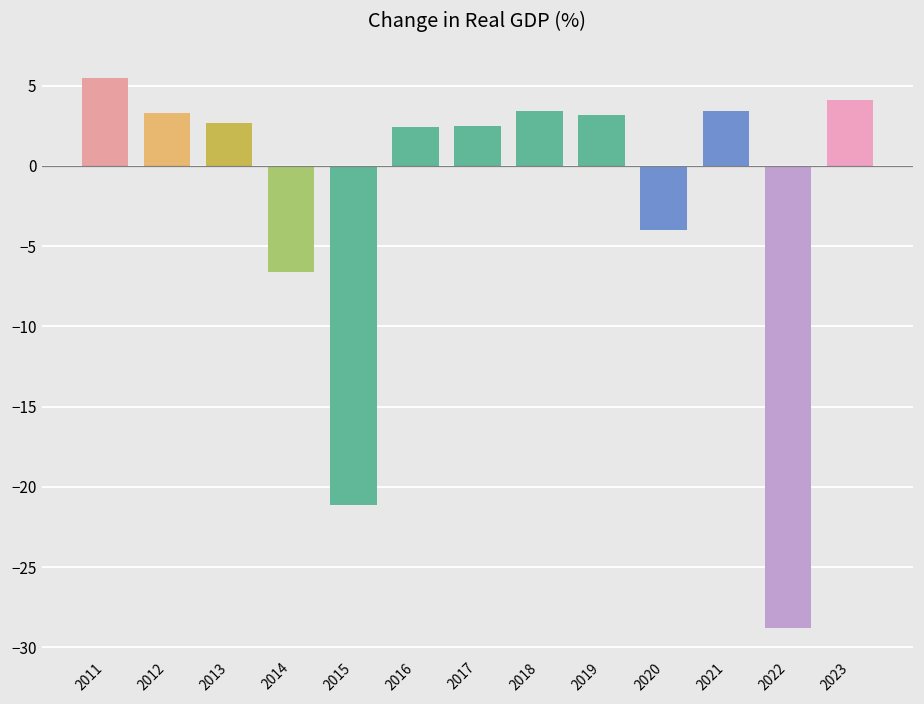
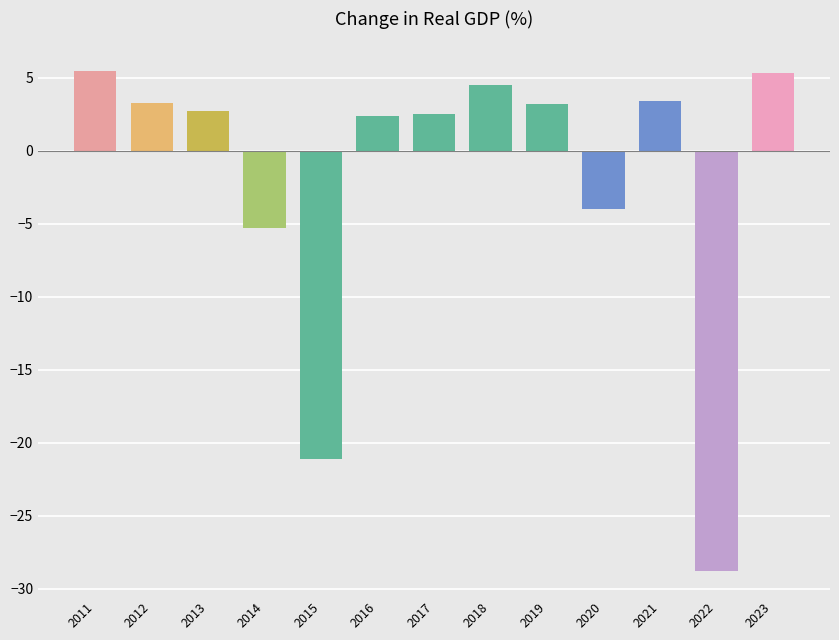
2014: -6.6 -> -5.3
2018: 3.4 -> 4.5
2023: 4.1 -> 5.3
